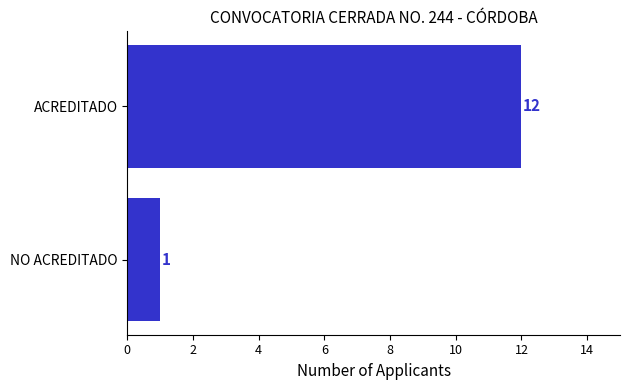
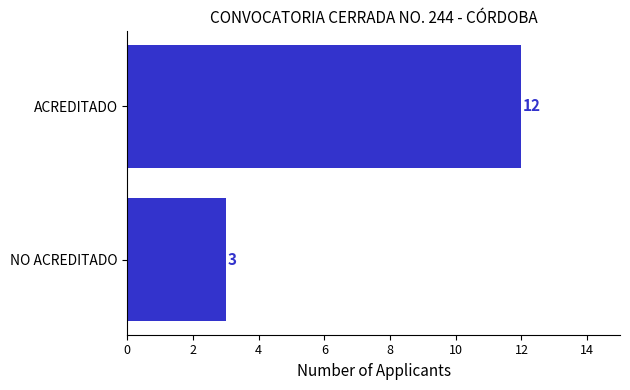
NO ACREDITADO: 1 -> 3
